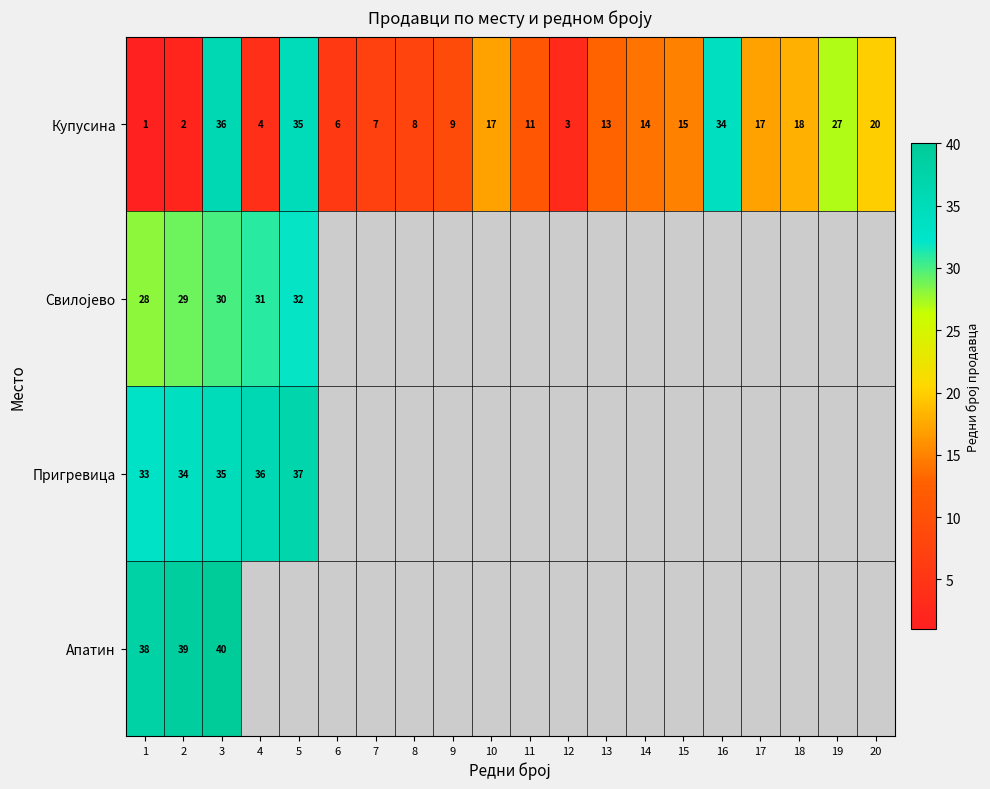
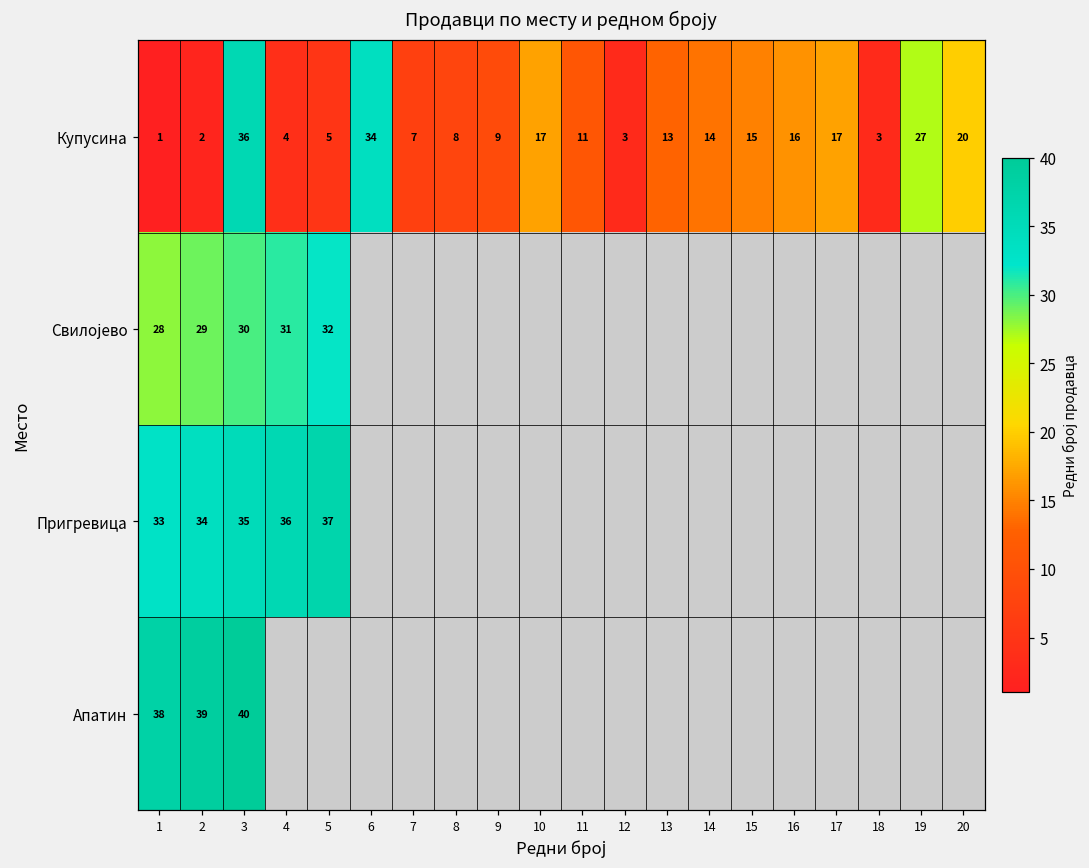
Купусина, 5: 35 -> 5
Купусина, 6: 6 -> 34
Купусина, 16: 34 -> 16
Купусина, 18: 18 -> 3
